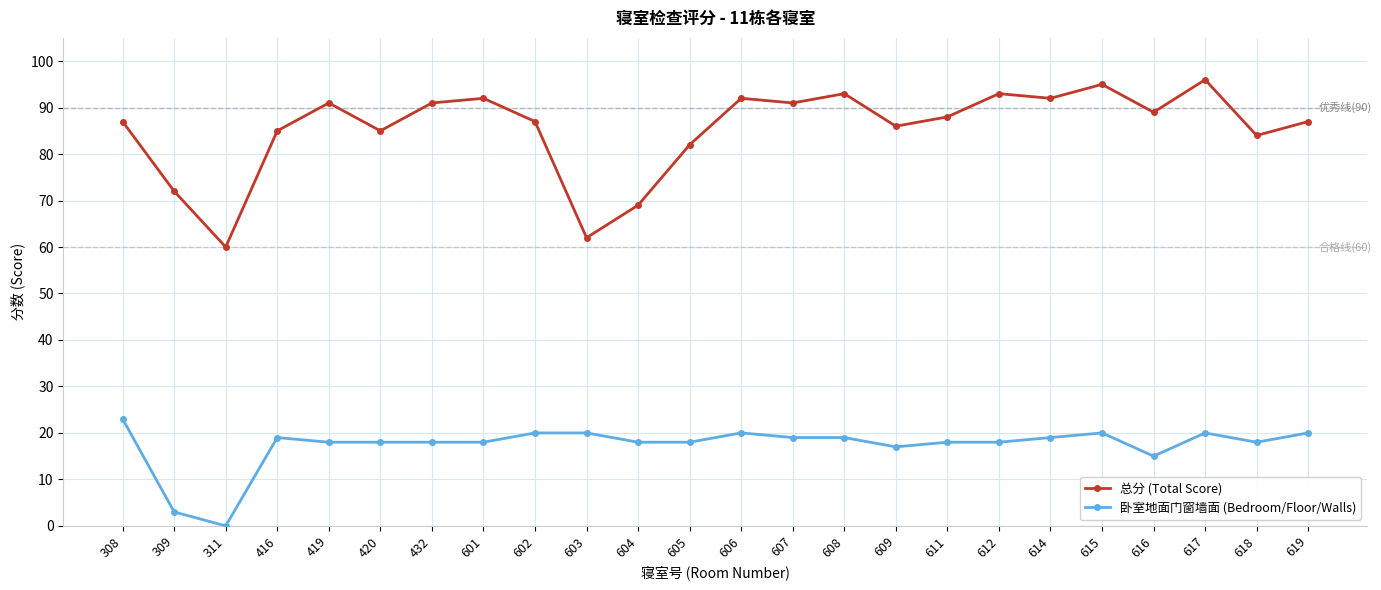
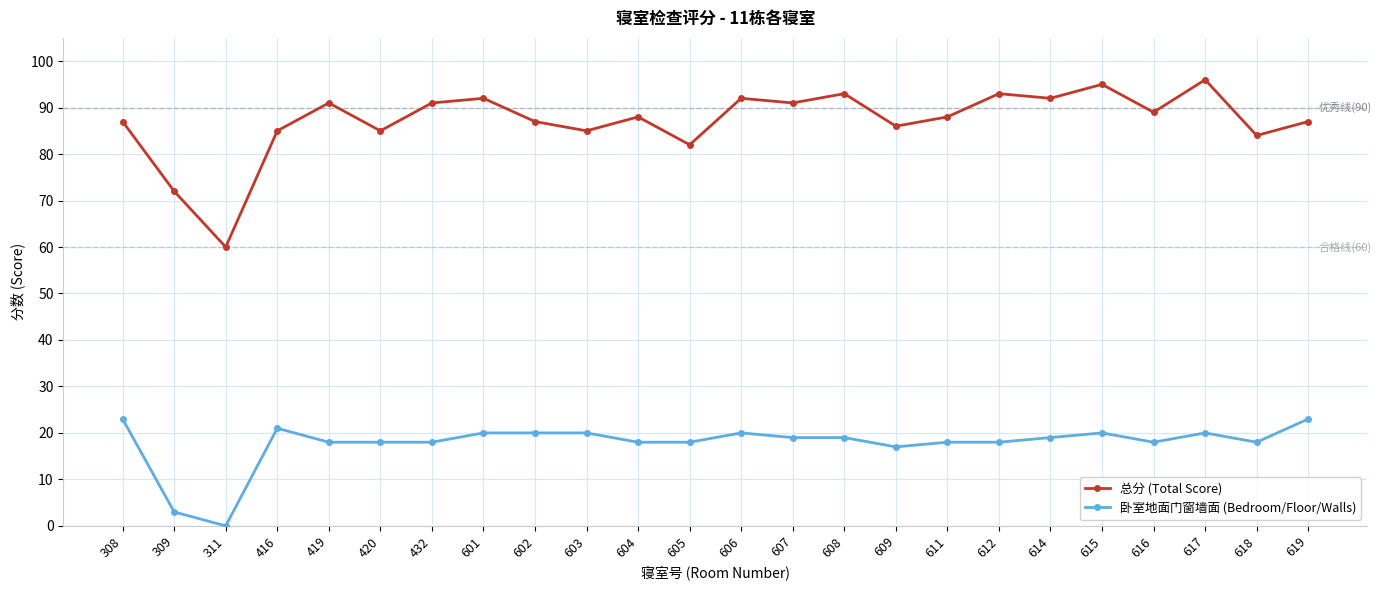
卧室地面门窗墙面 (Bedroom/Floor/Walls), 416: 19 -> 21
卧室地面门窗墙面 (Bedroom/Floor/Walls), 601: 18 -> 20
总分 (Total Score), 603: 62 -> 85
总分 (Total Score), 604: 69 -> 88
卧室地面门窗墙面 (Bedroom/Floor/Walls), 616: 15 -> 18
卧室地面门窗墙面 (Bedroom/Floor/Walls), 619: 20 -> 23
